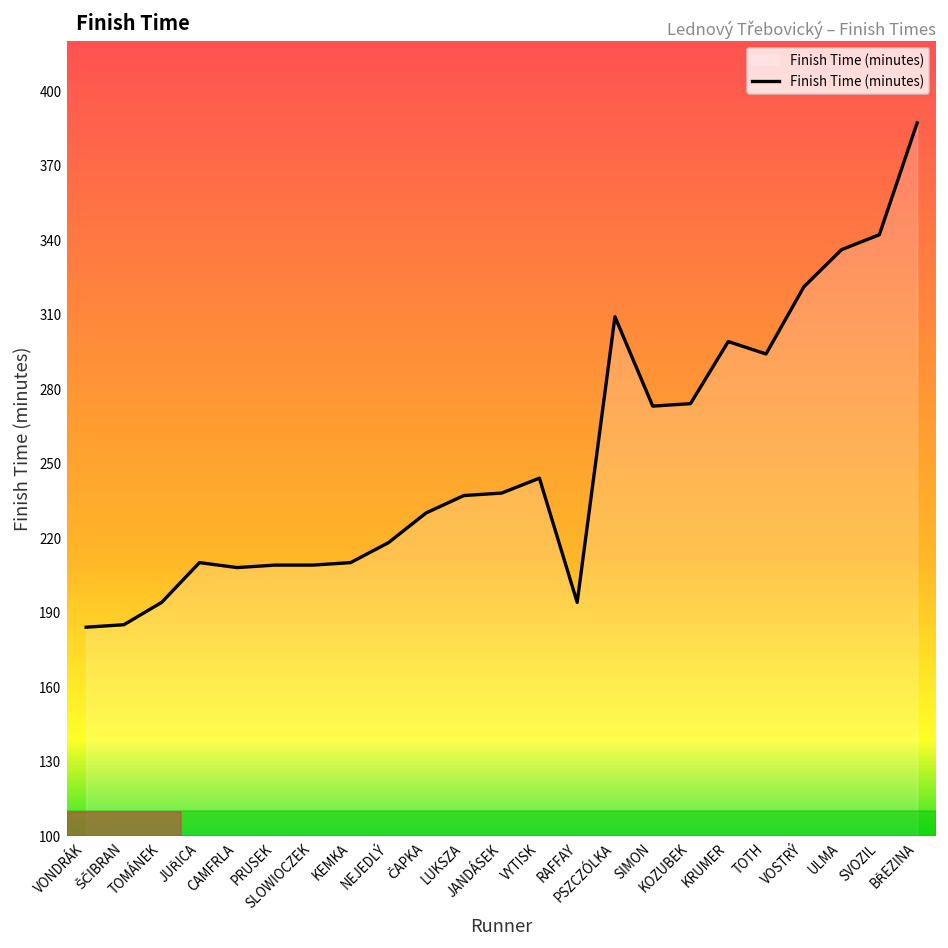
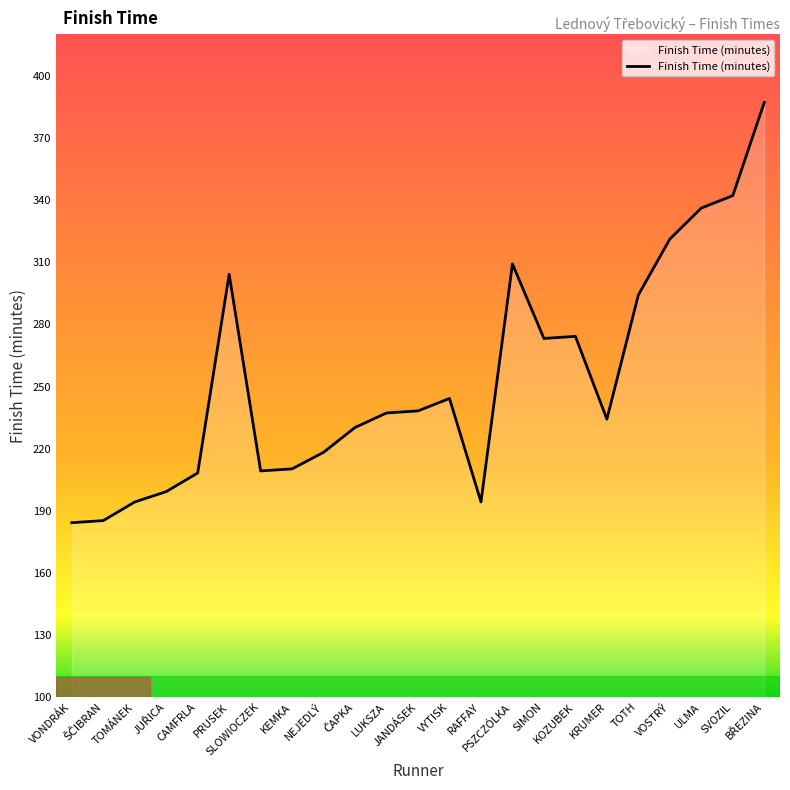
JUŘICA: 210 -> 199
PRUSEK: 209 -> 304
KRUMER: 299 -> 234
